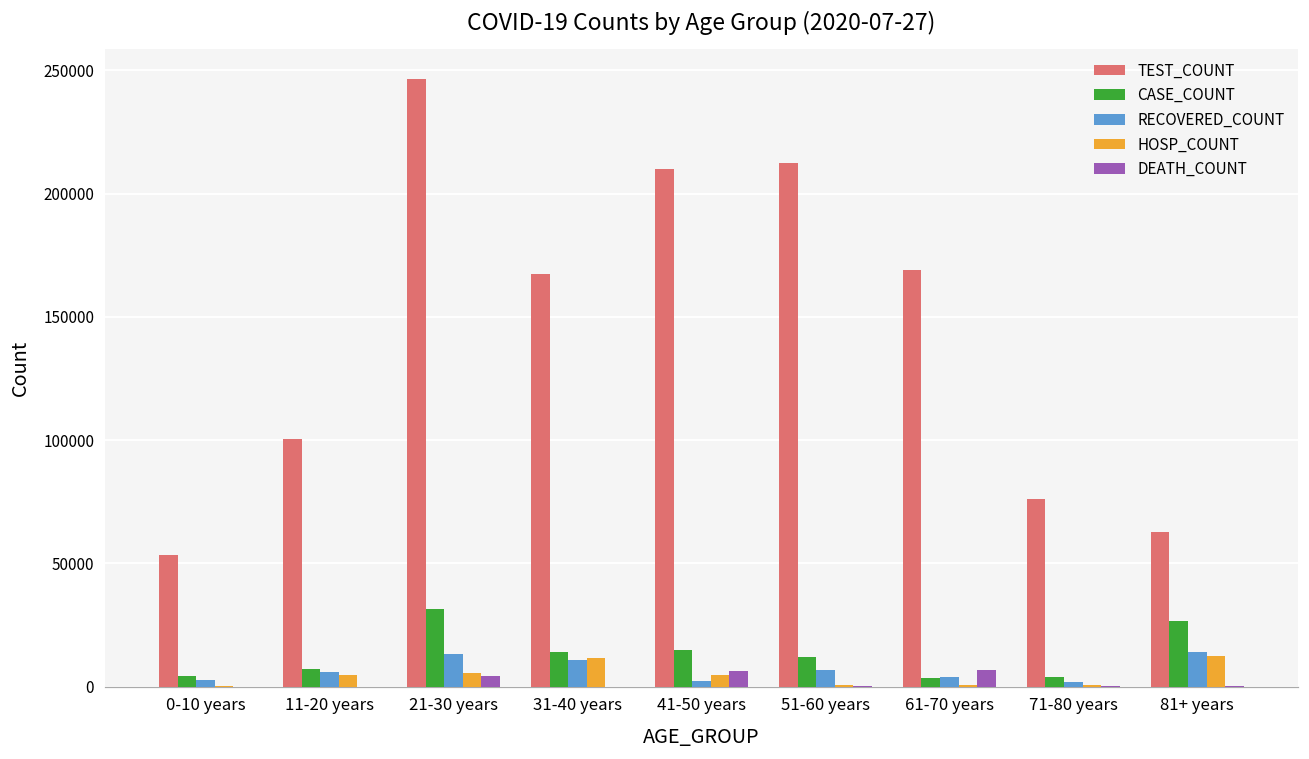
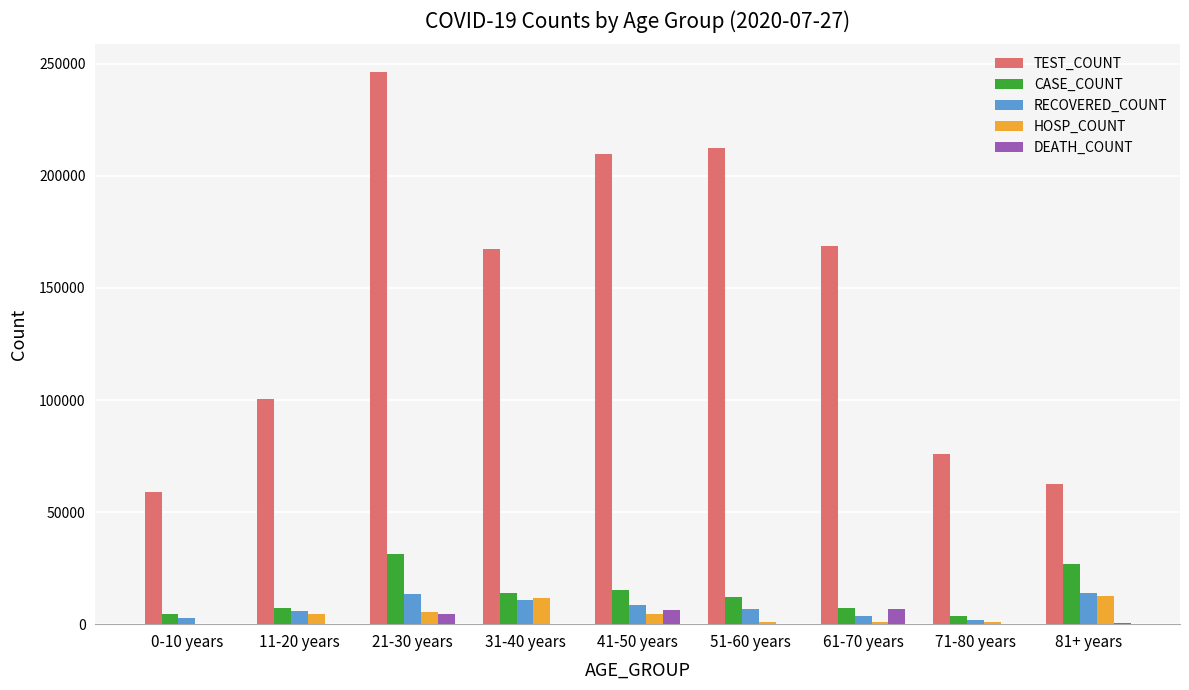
TEST_COUNT, 0-10 years: 53000 -> 59000
RECOVERED_COUNT, 41-50 years: 2000 -> 9000
CASE_COUNT, 61-70 years: 3000 -> 7000
